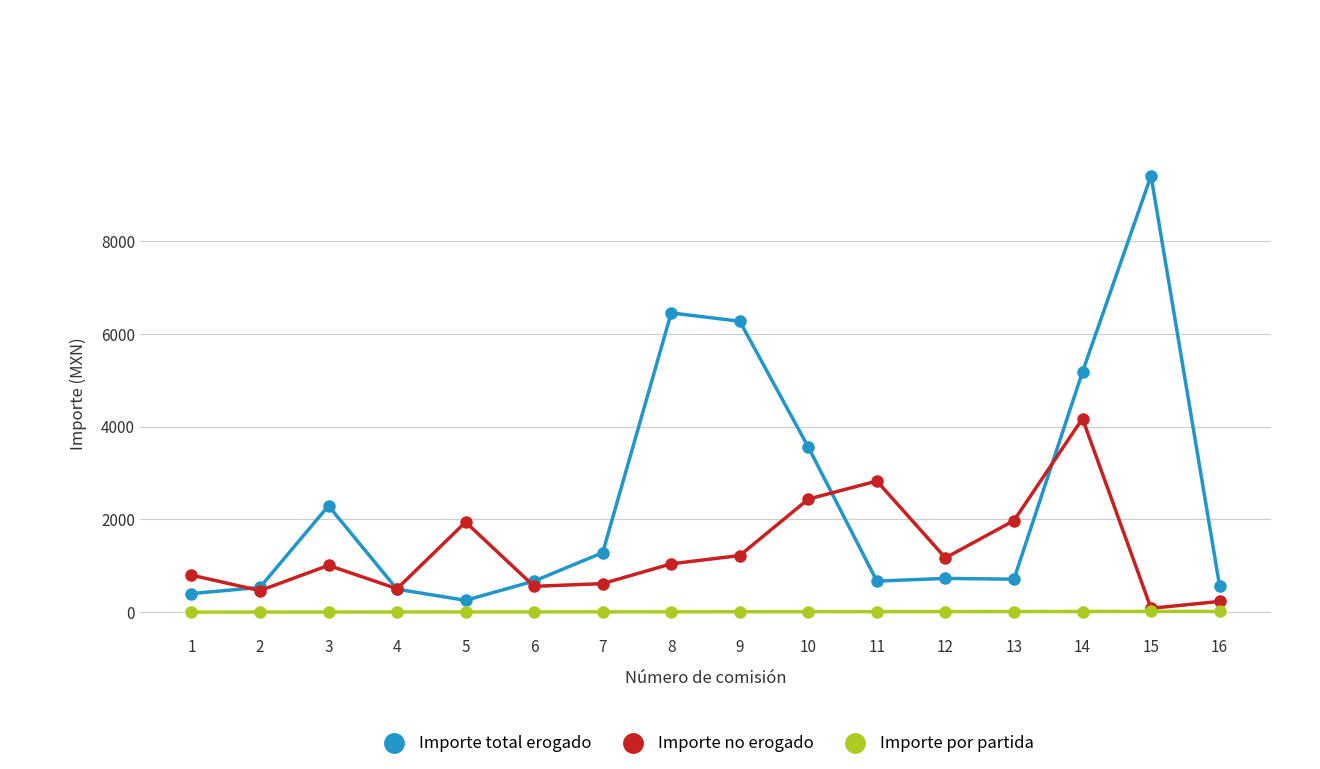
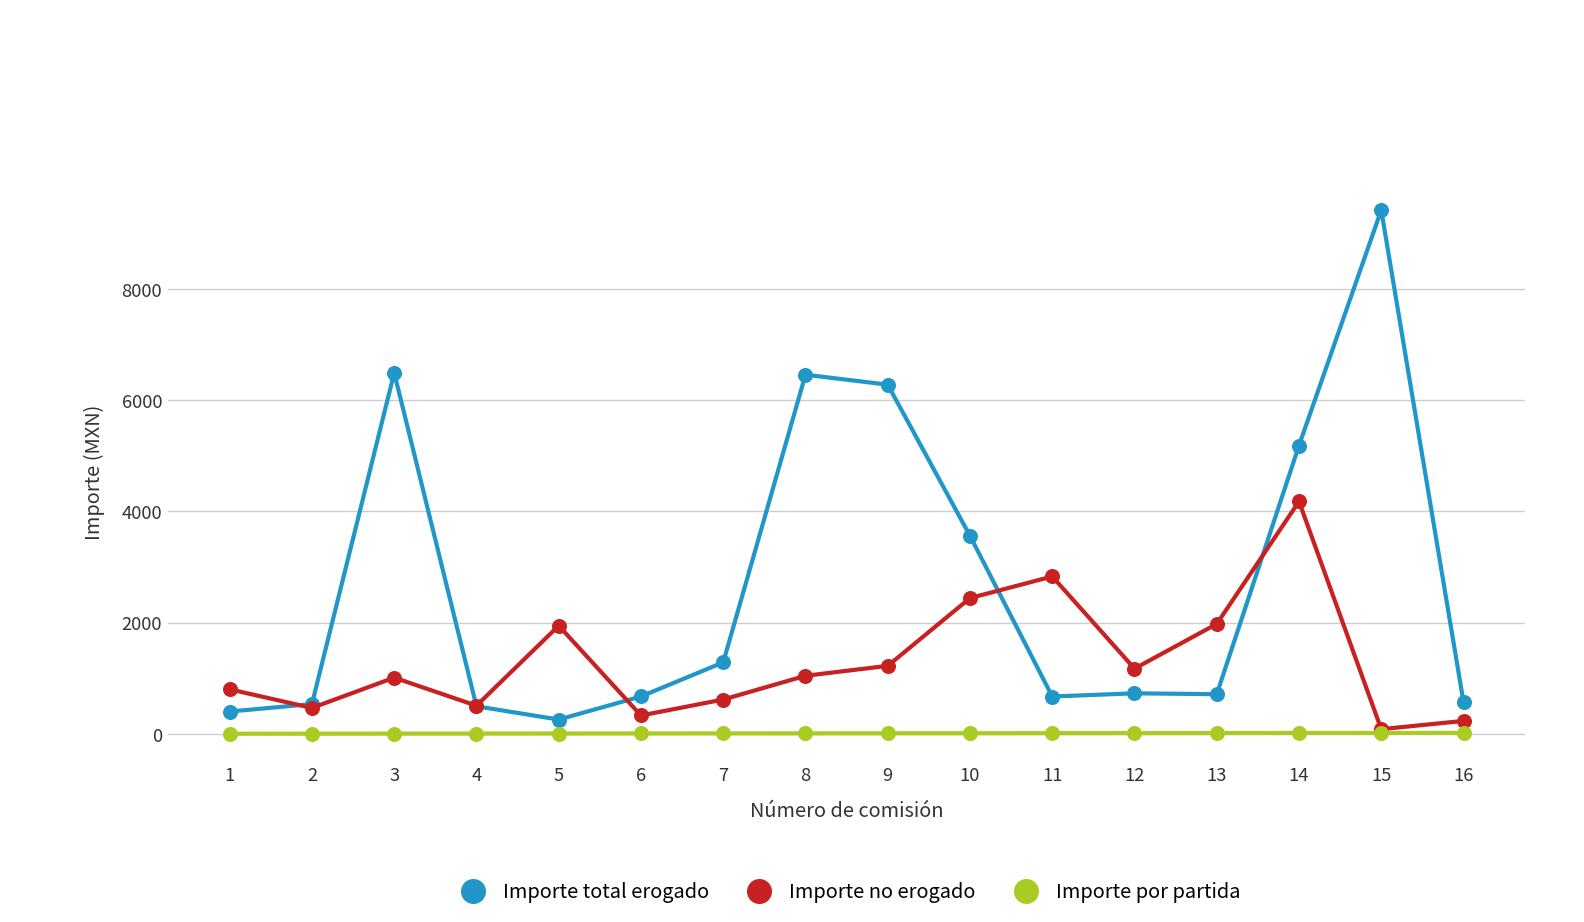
Importe total erogado, 3: 2300 -> 6500
Importe no erogado, 6: 600 -> 300
